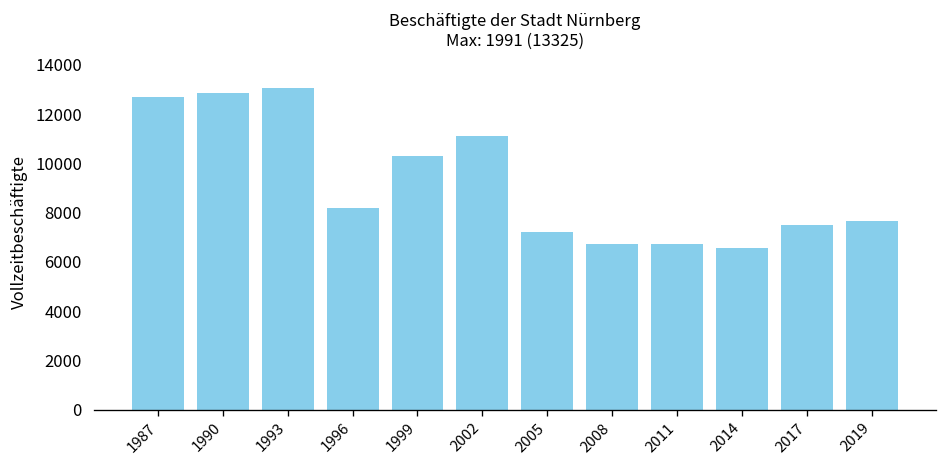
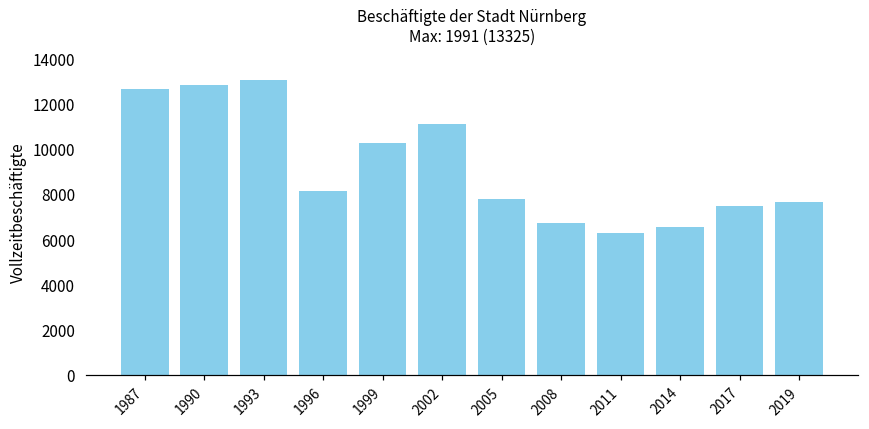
2005: 7200 -> 7800
2011: 6700 -> 6300
